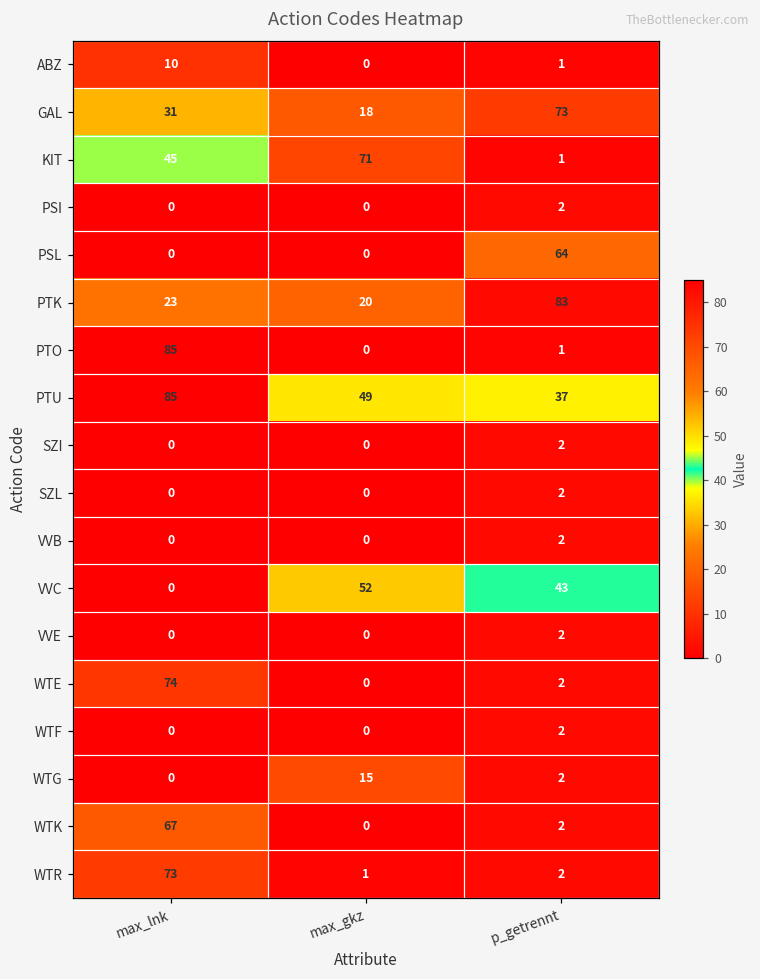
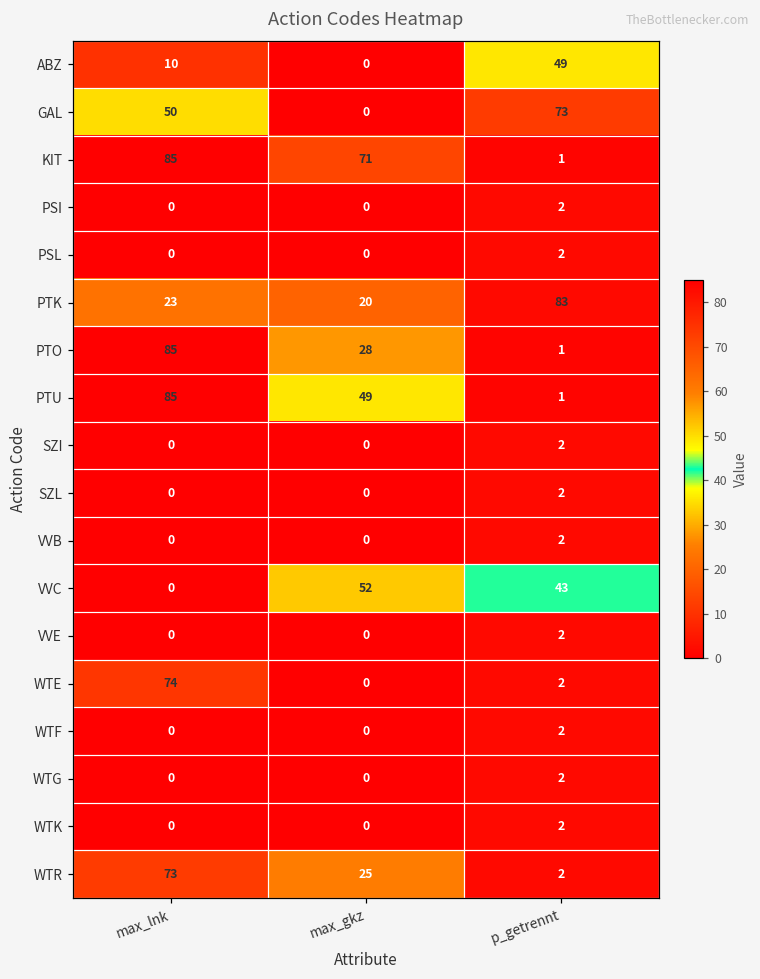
ABZ, p_getrennt: 1 -> 49
GAL, max_lnk: 31 -> 50
GAL, max_gkz: 18 -> 0
KIT, max_lnk: 45 -> 85
PSL, p_getrennt: 64 -> 2
PTO, max_gkz: 0 -> 28
PTU, p_getrennt: 37 -> 1
WTG, max_gkz: 15 -> 0
WTK, max_lnk: 67 -> 0
WTR, max_gkz: 1 -> 25
